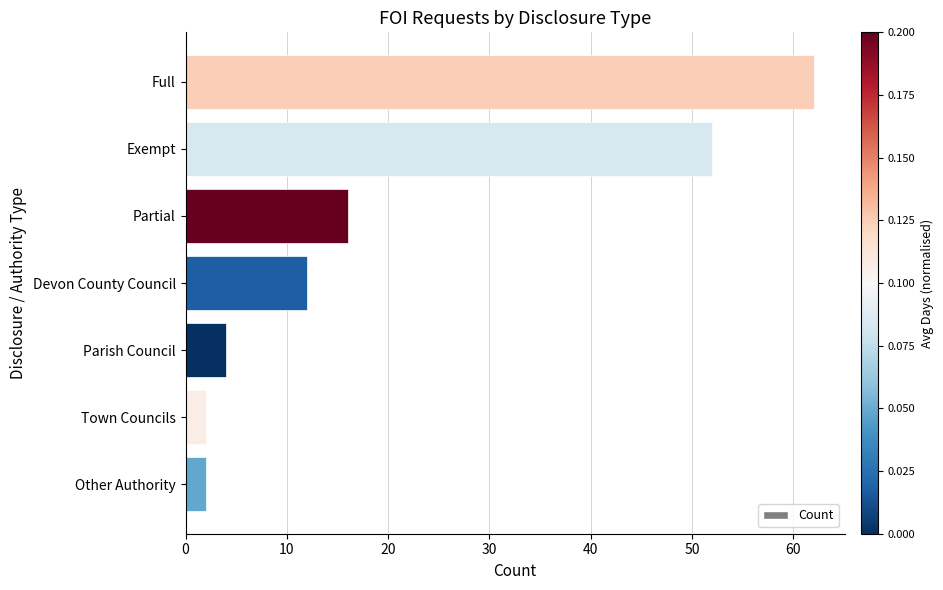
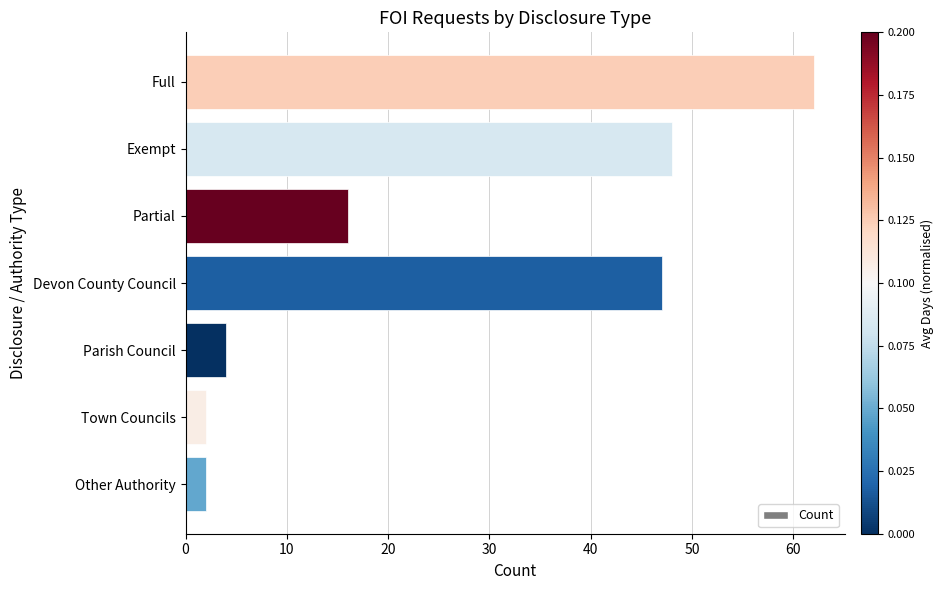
Exempt: 52 -> 48
Devon County Council: 12 -> 47
